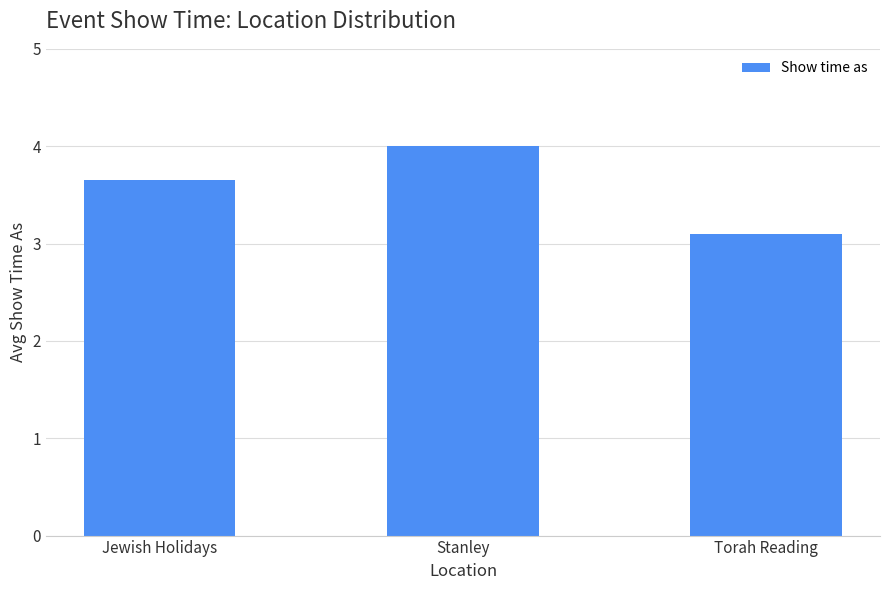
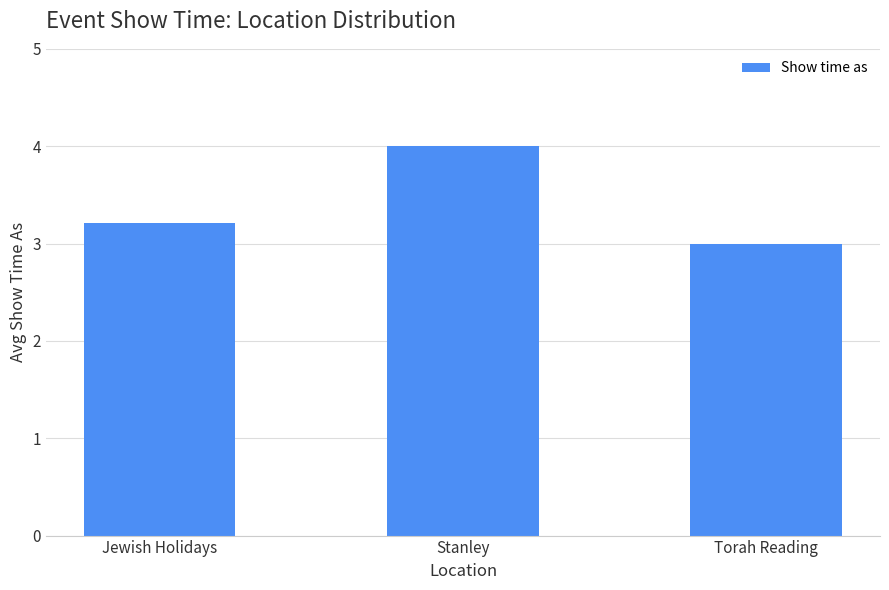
Jewish Holidays: 3.7 -> 3.2
Torah Reading: 3.1 -> 3.0
